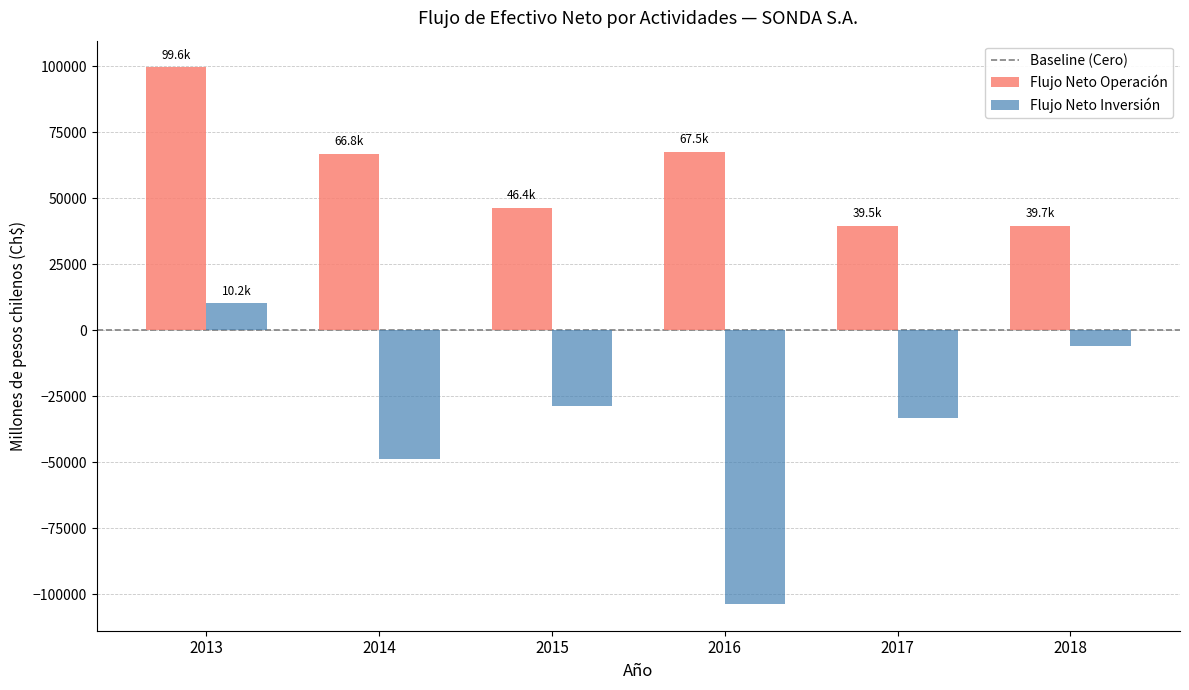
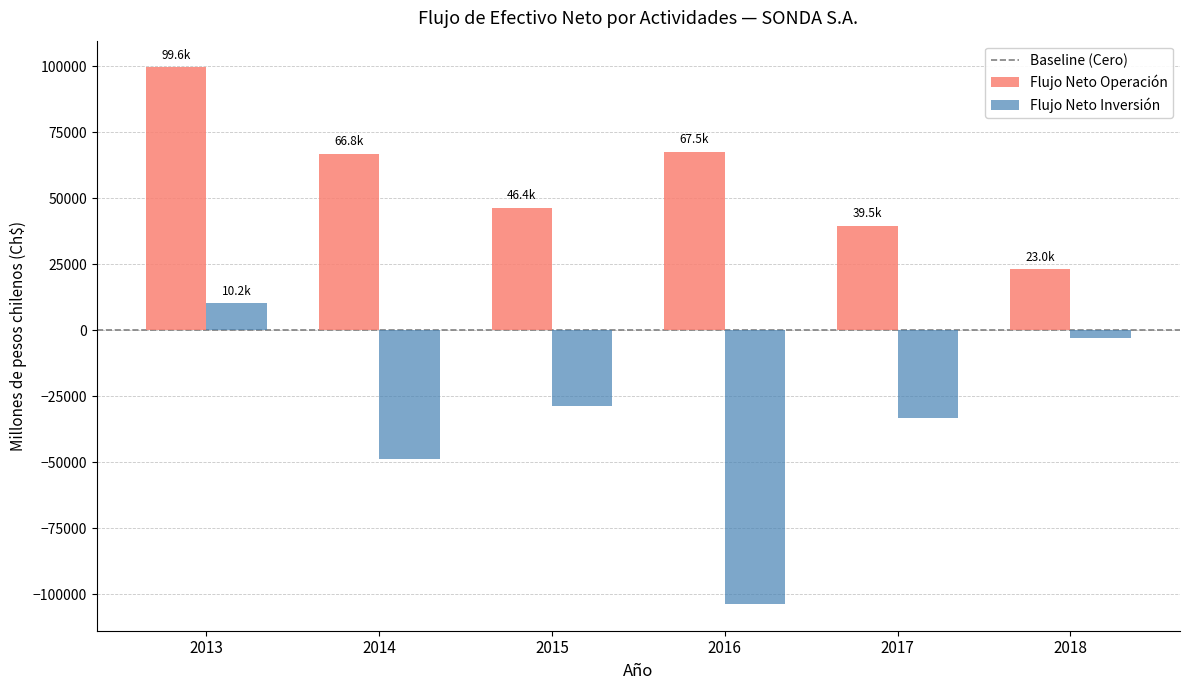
Flujo Neto Operación, 2018: 39.7k -> 23.0k
Flujo Neto Inversión, 2018: -6000 -> -3000
